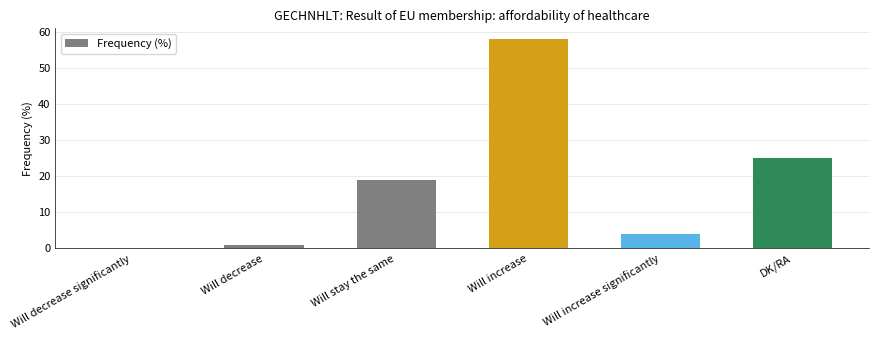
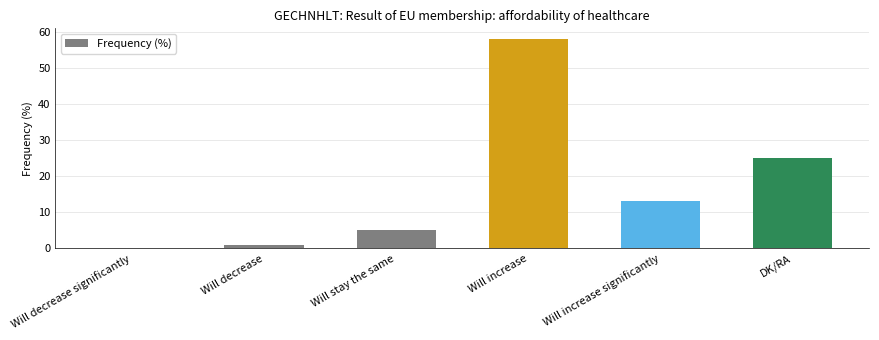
Will stay the same: 19 -> 5
Will increase significantly: 4 -> 13
